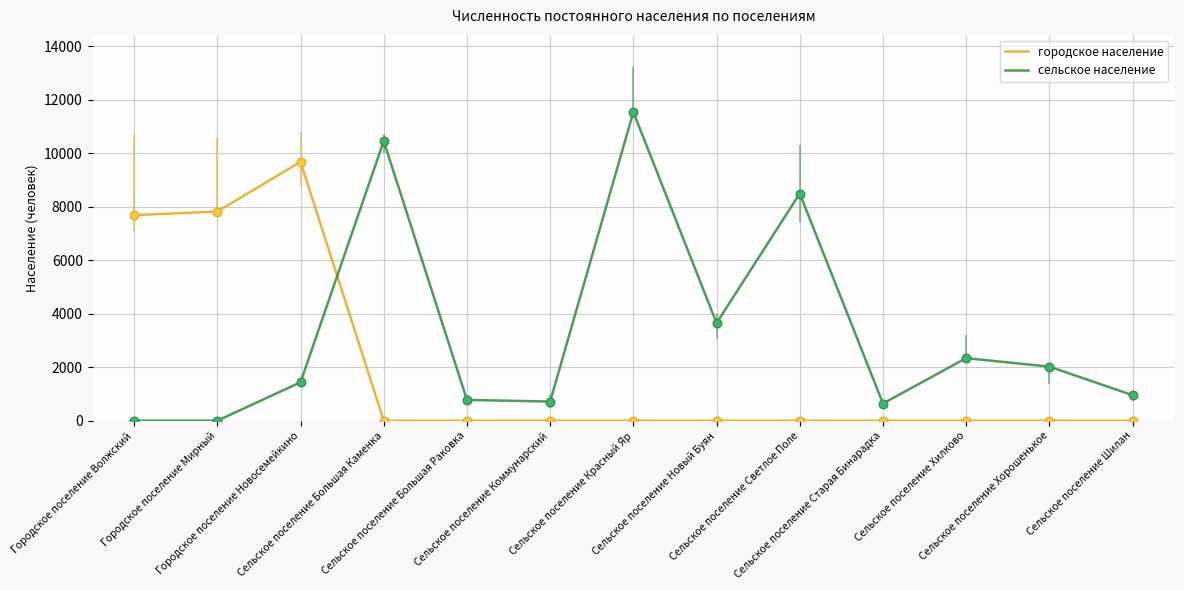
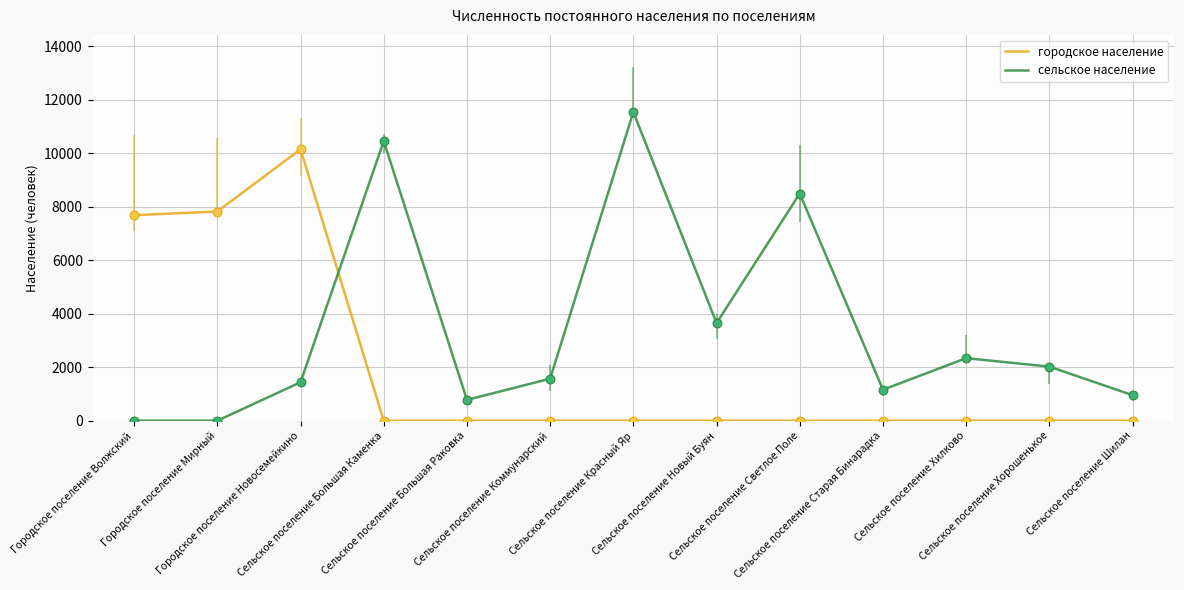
городское население, Городское поселение Новосемейкино: 9700 -> 10100
сельское население, Сельское поселение Коммунарский: 700 -> 1600
сельское население, Сельское поселение Старая Бинарадка: 600 -> 1200
